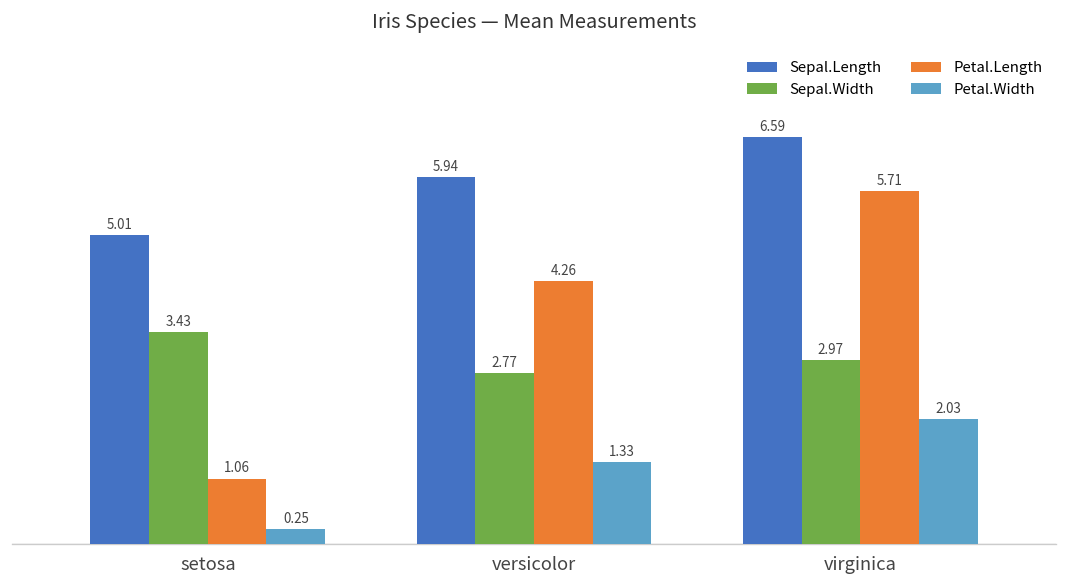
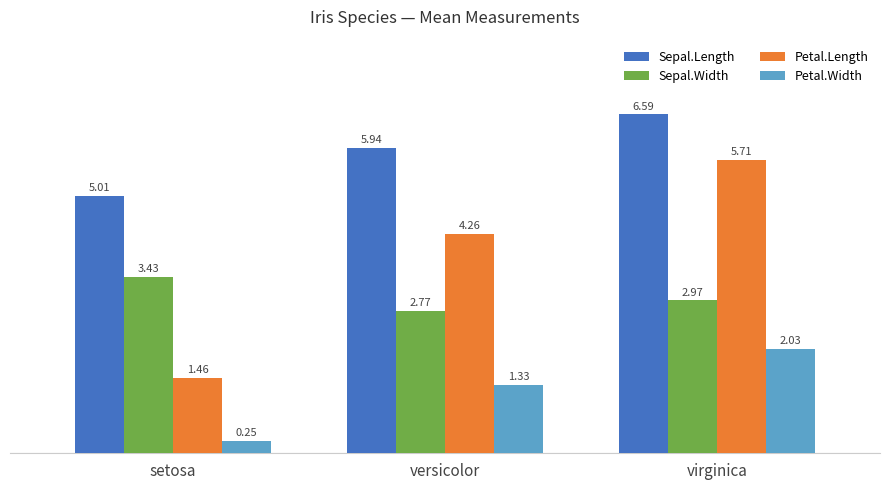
Petal.Length, setosa: 1.06 -> 1.46
